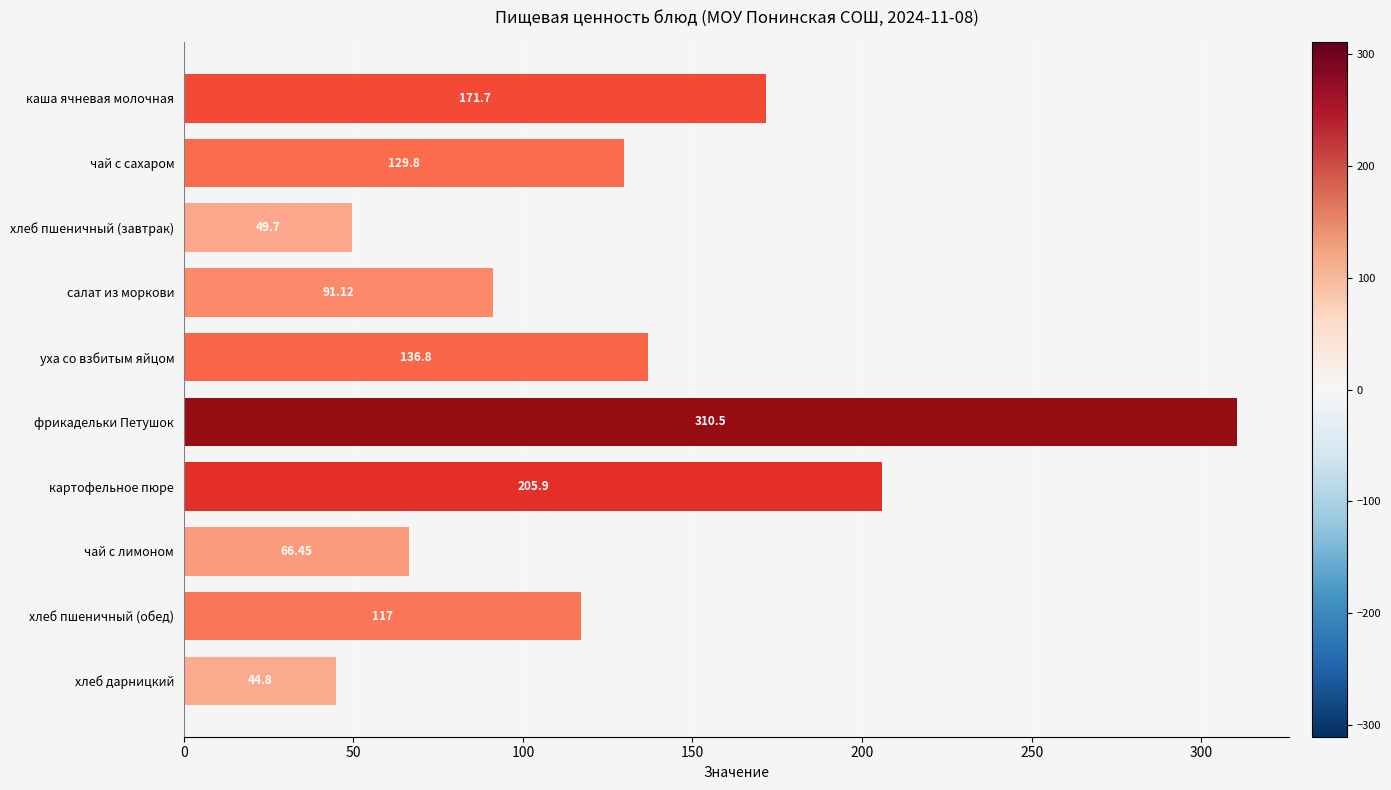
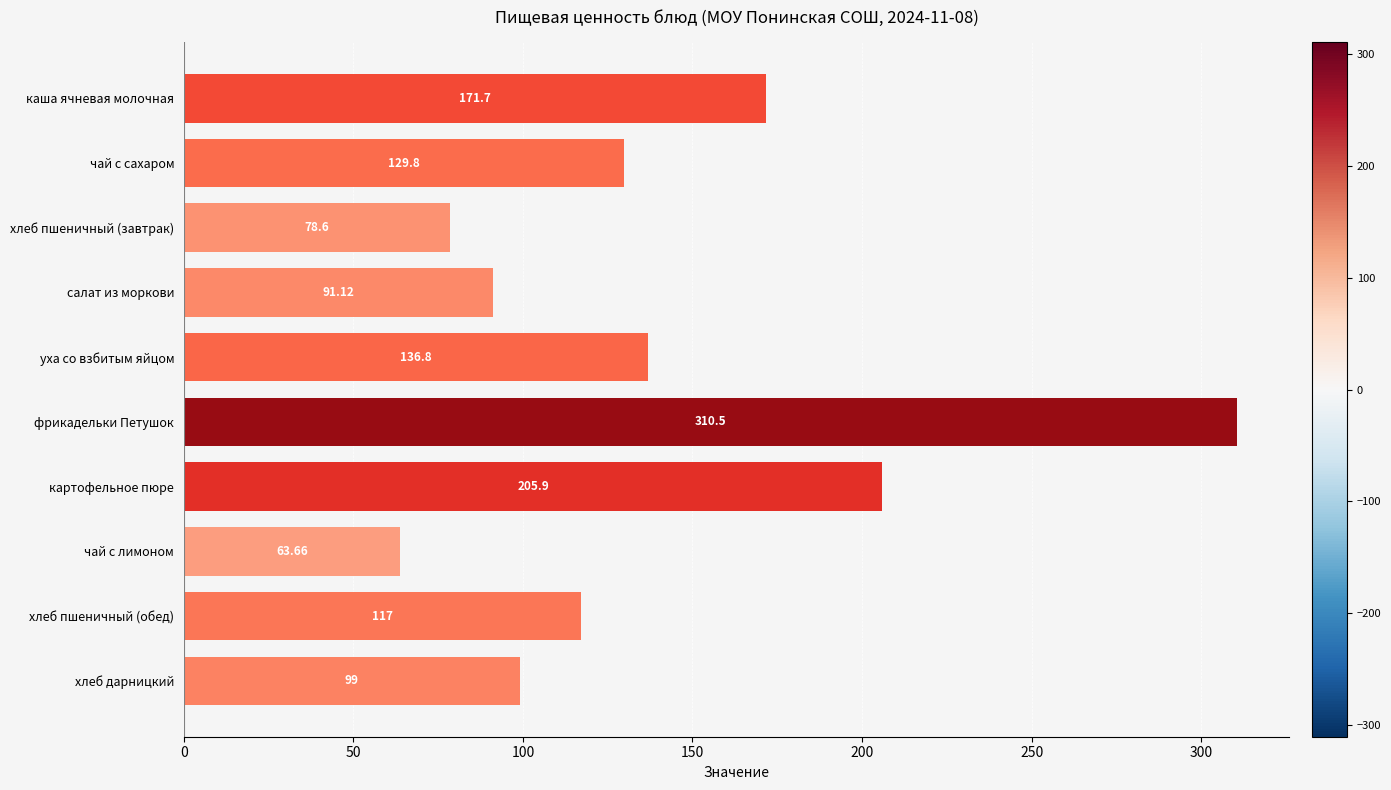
хлеб пшеничный (завтрак): 49.7 -> 78.6
чай с лимоном: 66.45 -> 63.66
хлеб дарницкий: 44.8 -> 99
